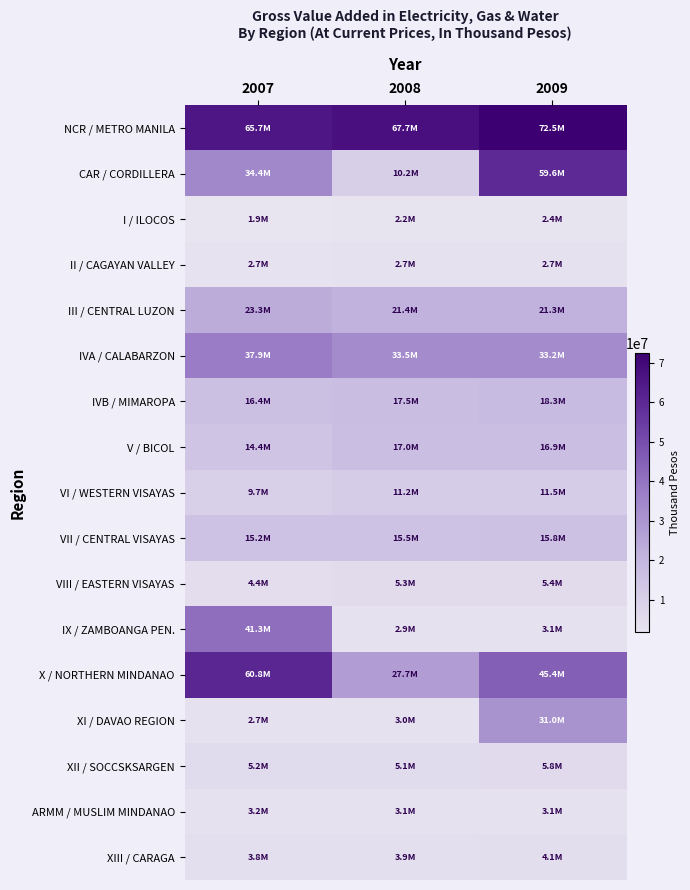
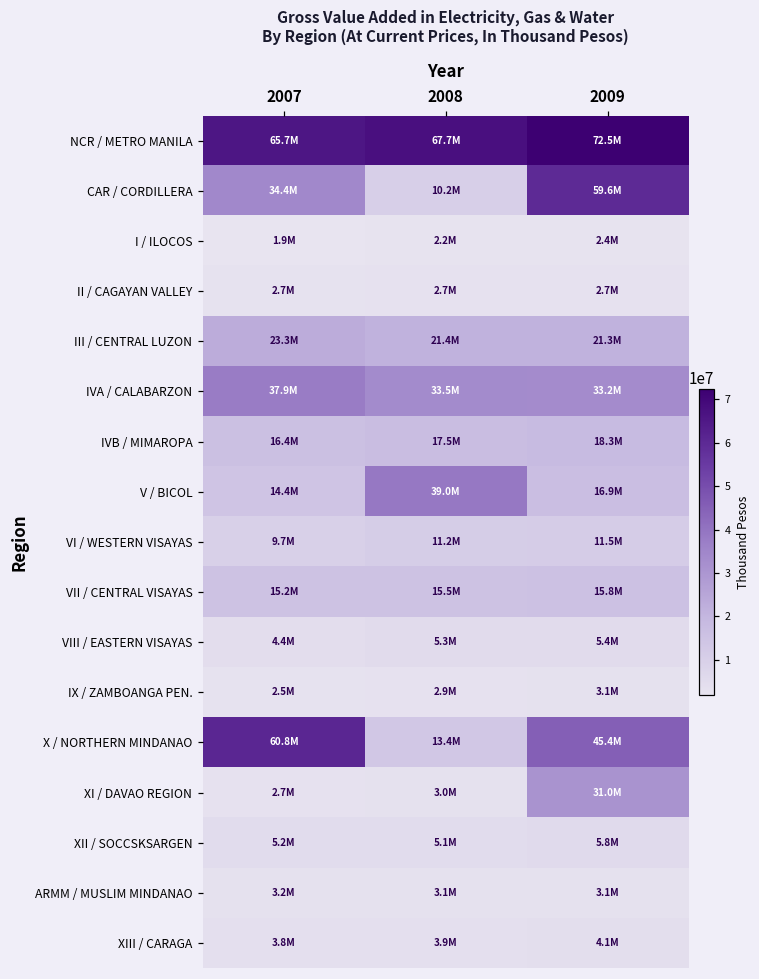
V / BICOL, 2008: 17.0M -> 39.0M
IX / ZAMBOANGA PEN., 2007: 41.3M -> 2.5M
X / NORTHERN MINDANAO, 2008: 27.7M -> 13.4M
